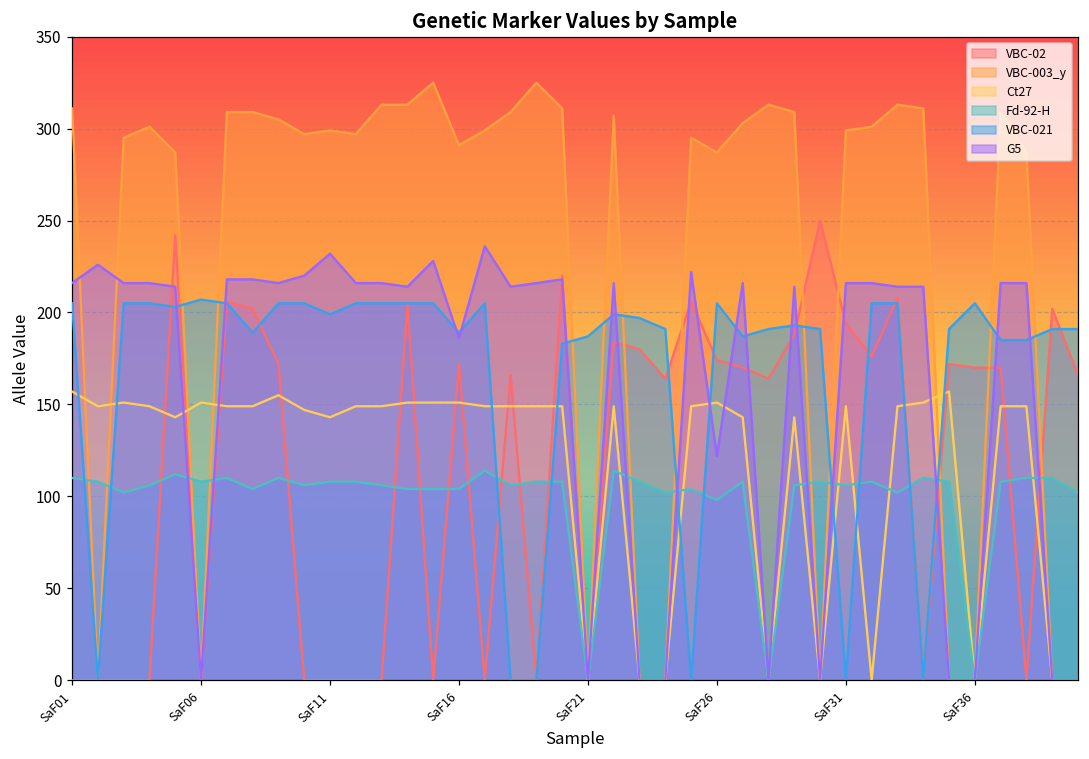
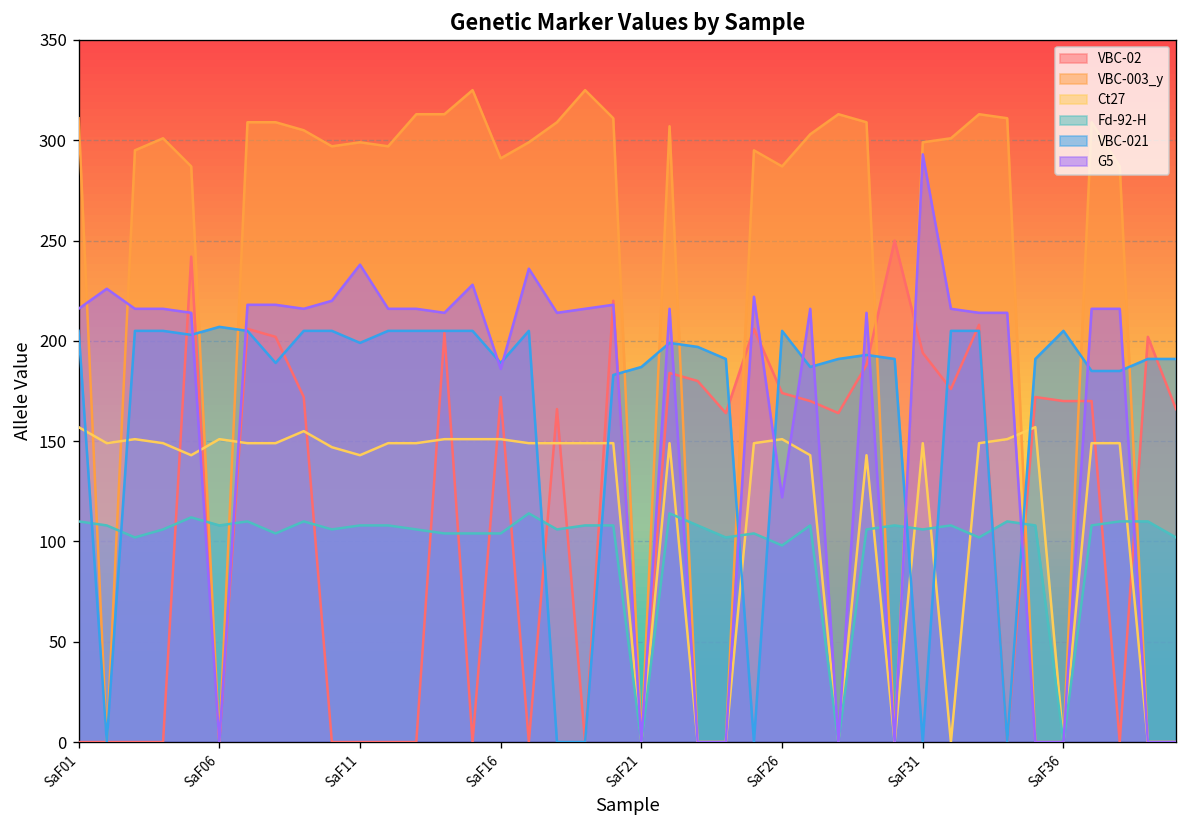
G5, SaF11: 232 -> 238
G5, SaF31: 216 -> 293
